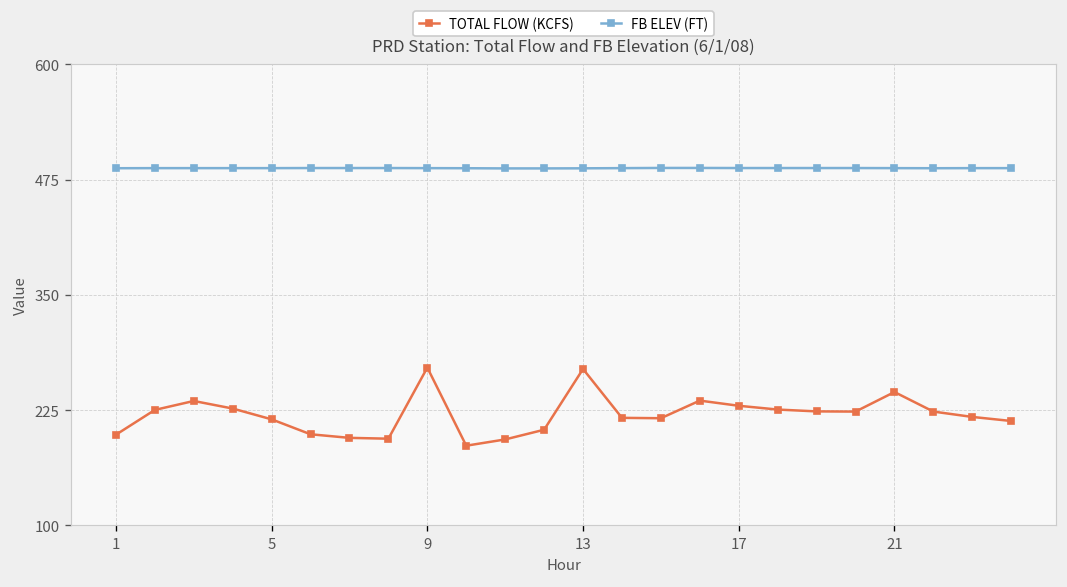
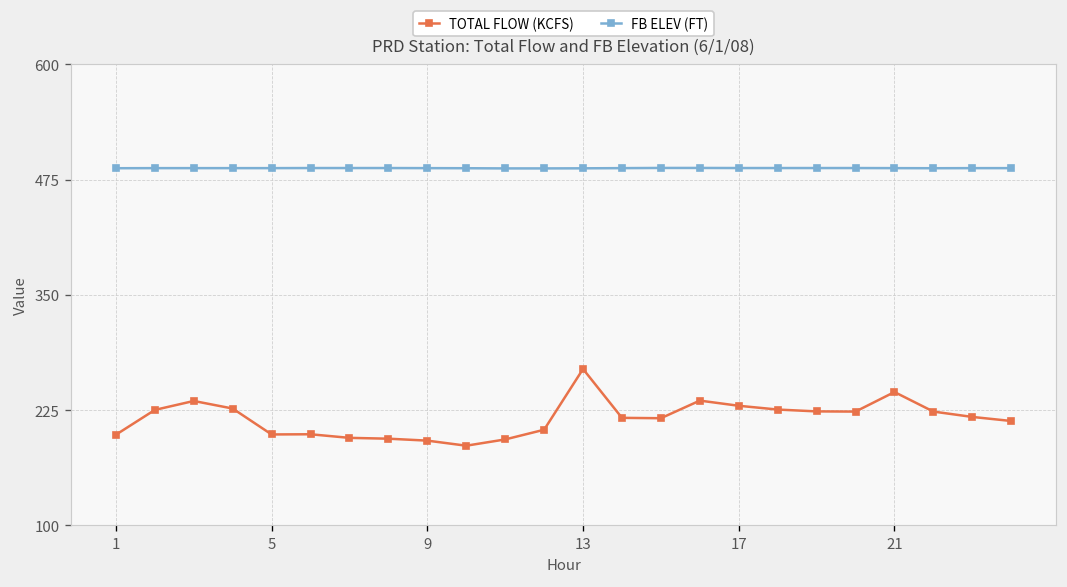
TOTAL FLOW (KCFS), 5: 220 -> 200
TOTAL FLOW (KCFS), 9: 270 -> 190
